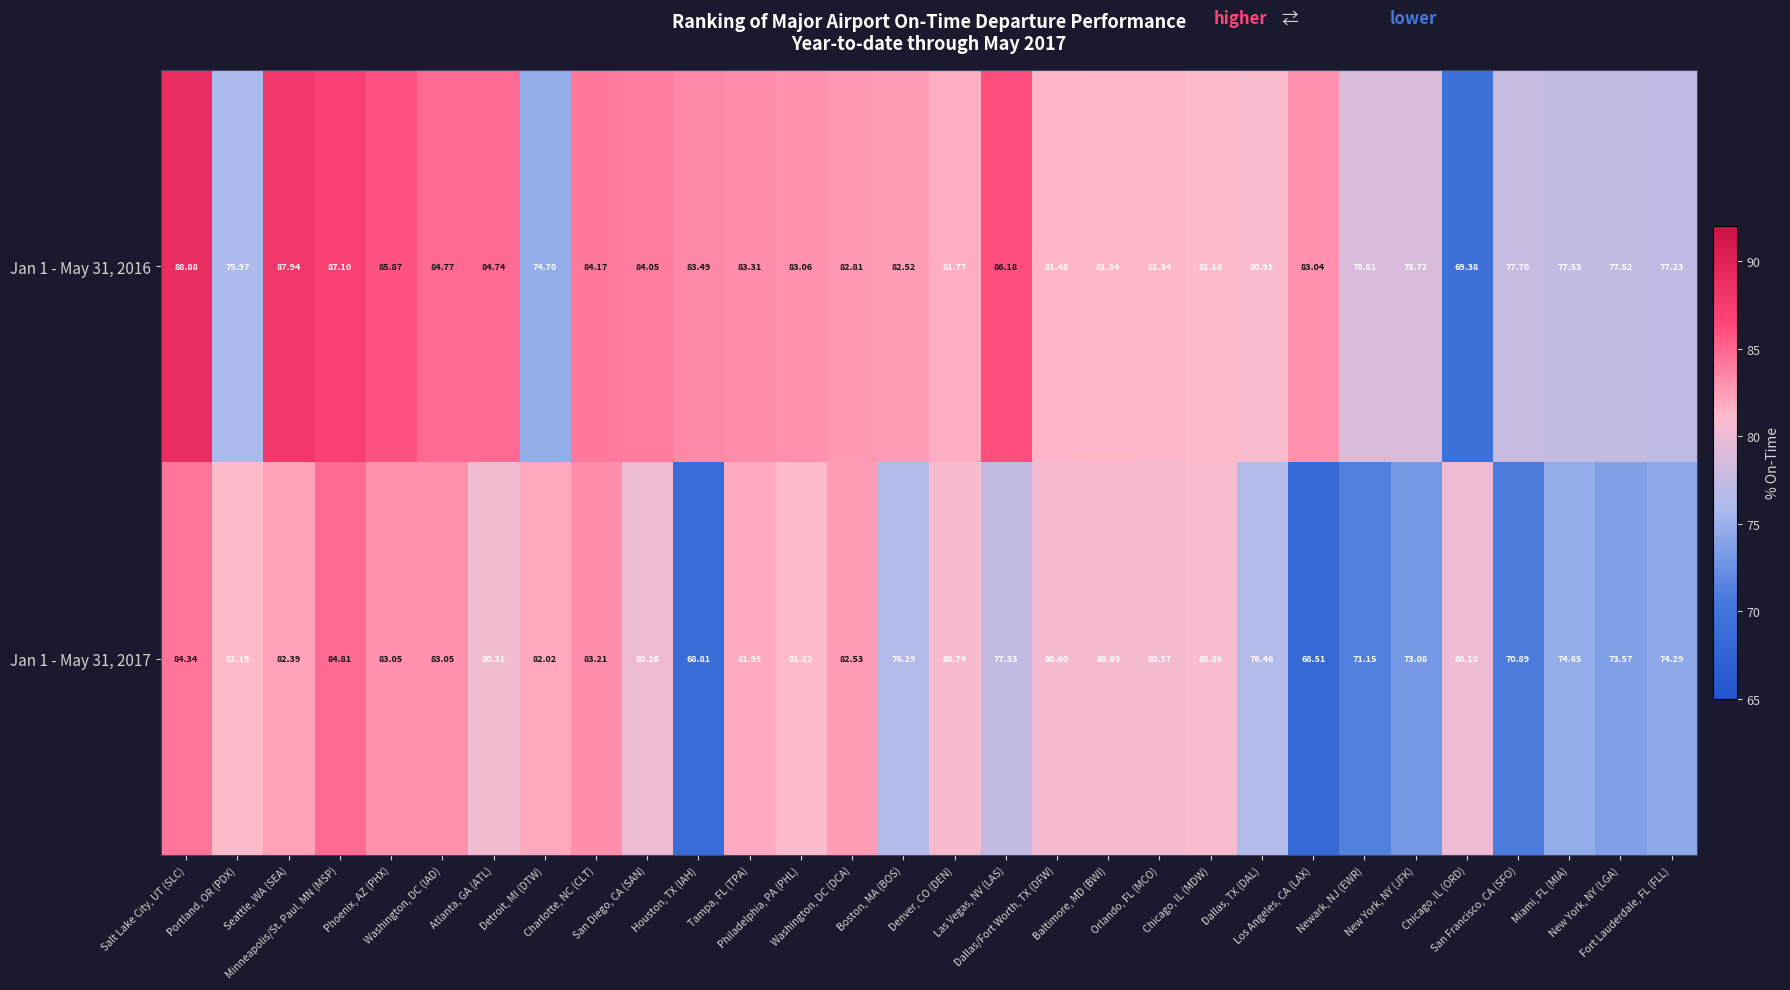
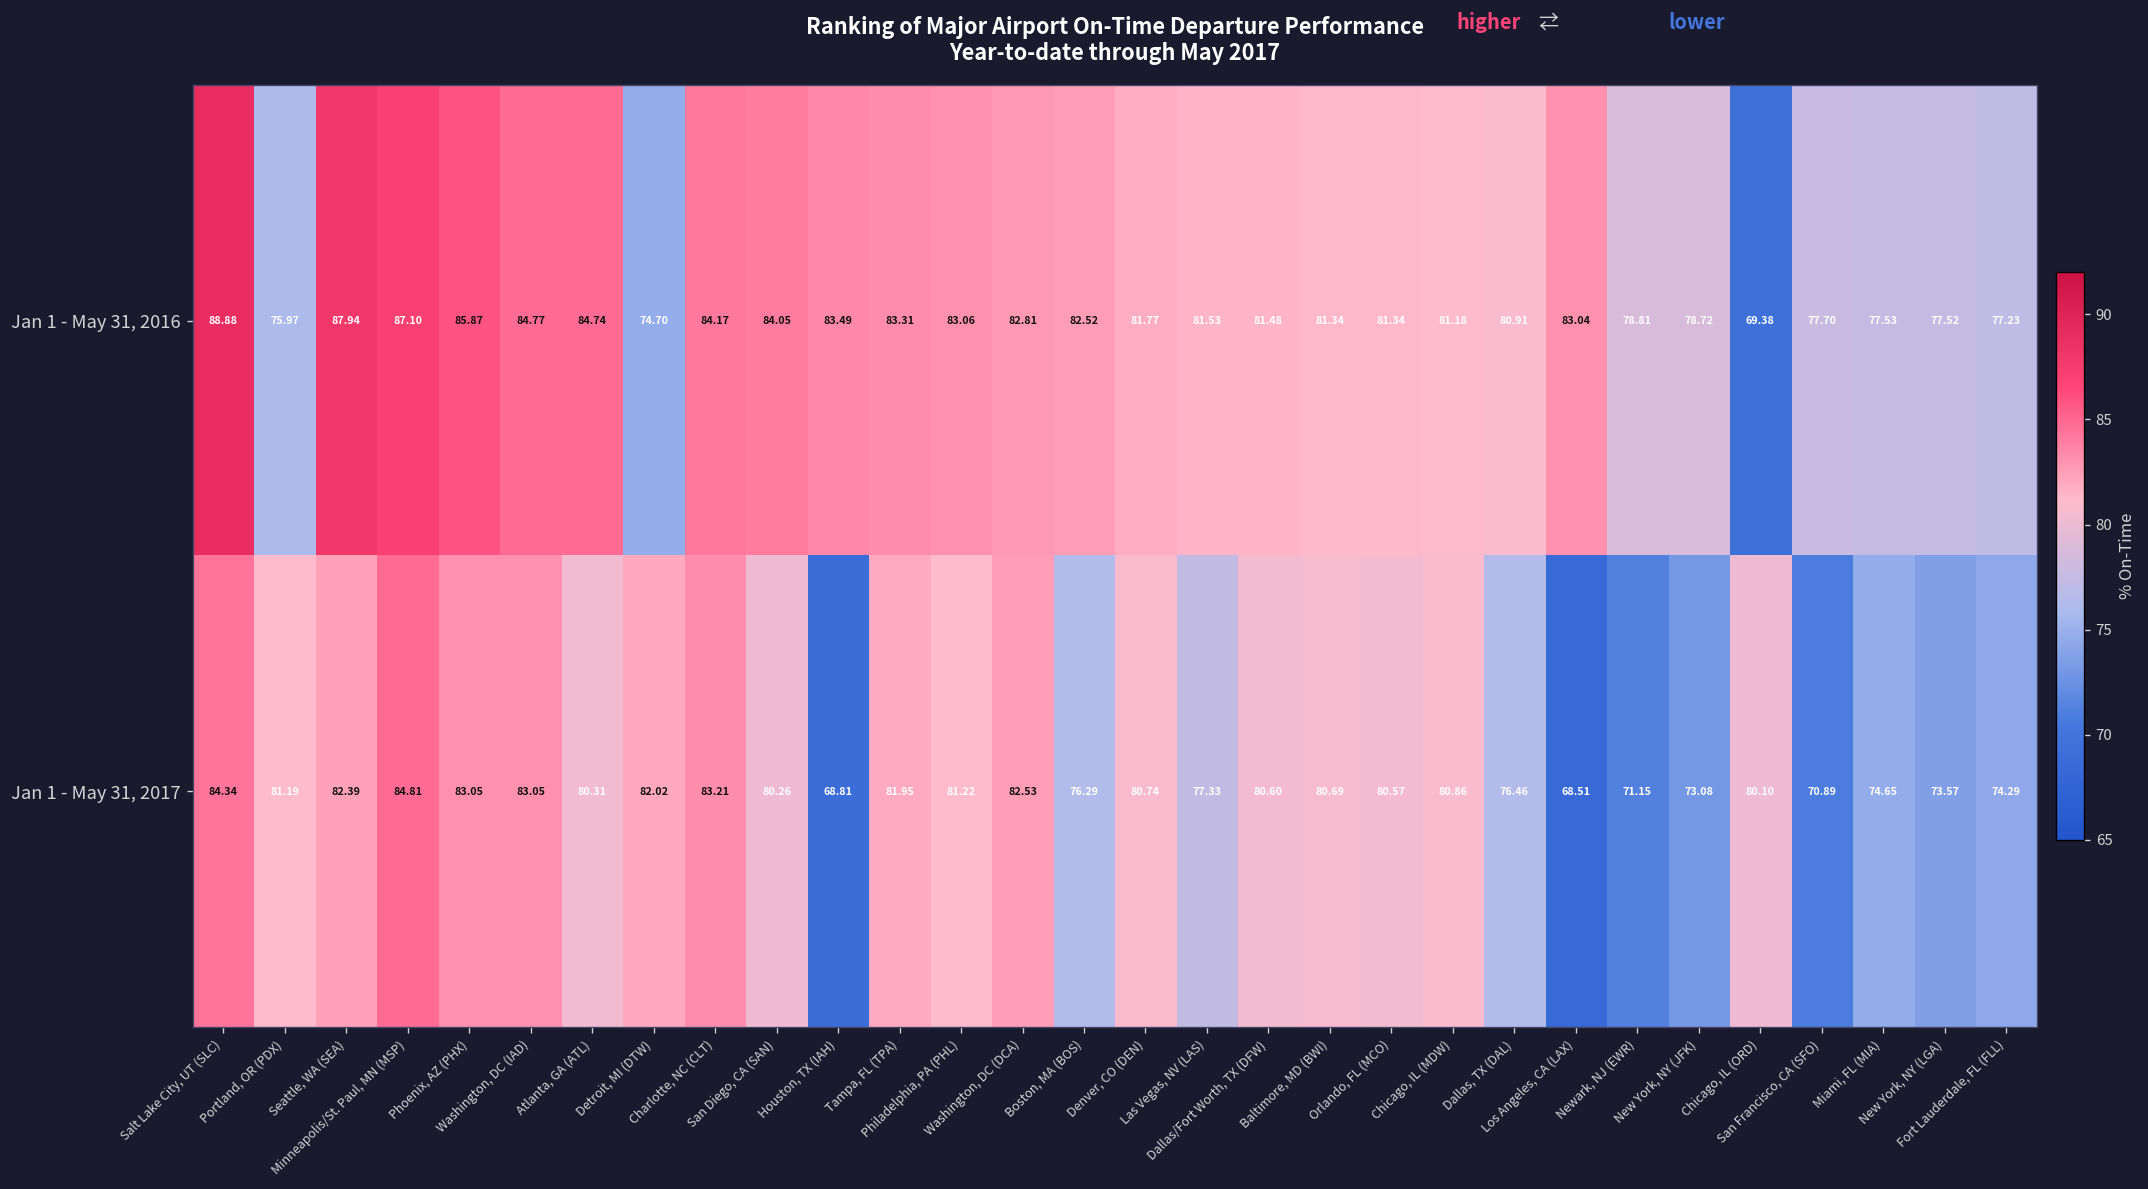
Jan 1 - May 31, 2016, Las Vegas, NV (LAS): 86.18 -> 81.53
